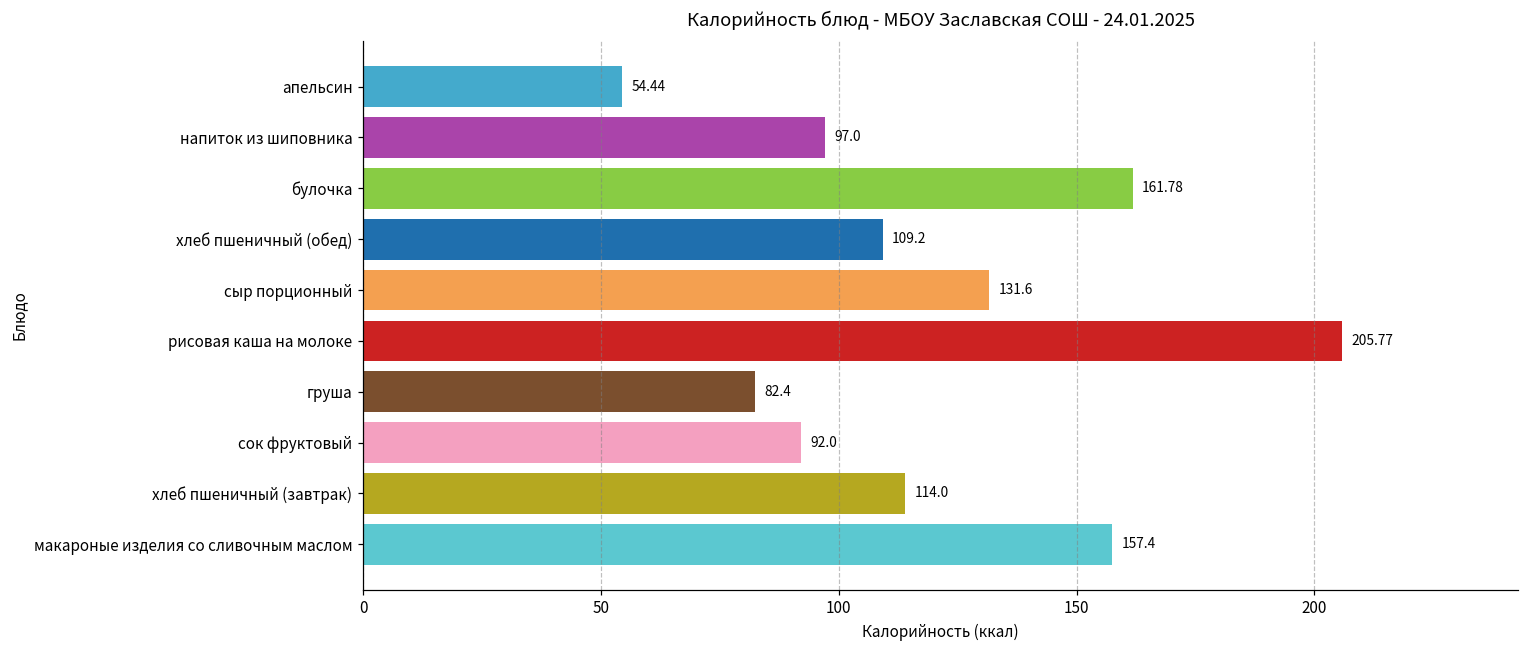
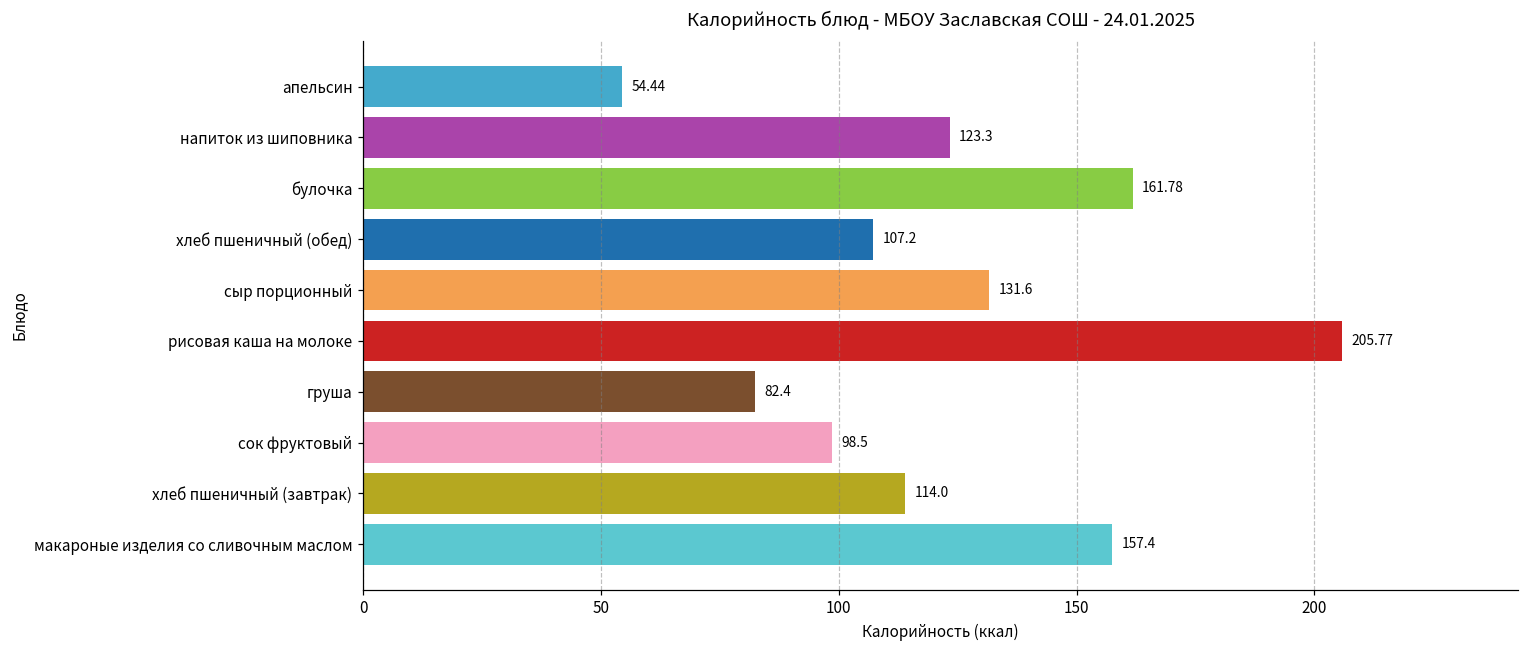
напиток из шиповника: 97.0 -> 123.3
хлеб пшеничный (обед): 109.2 -> 107.2
сок фруктовый: 92.0 -> 98.5
